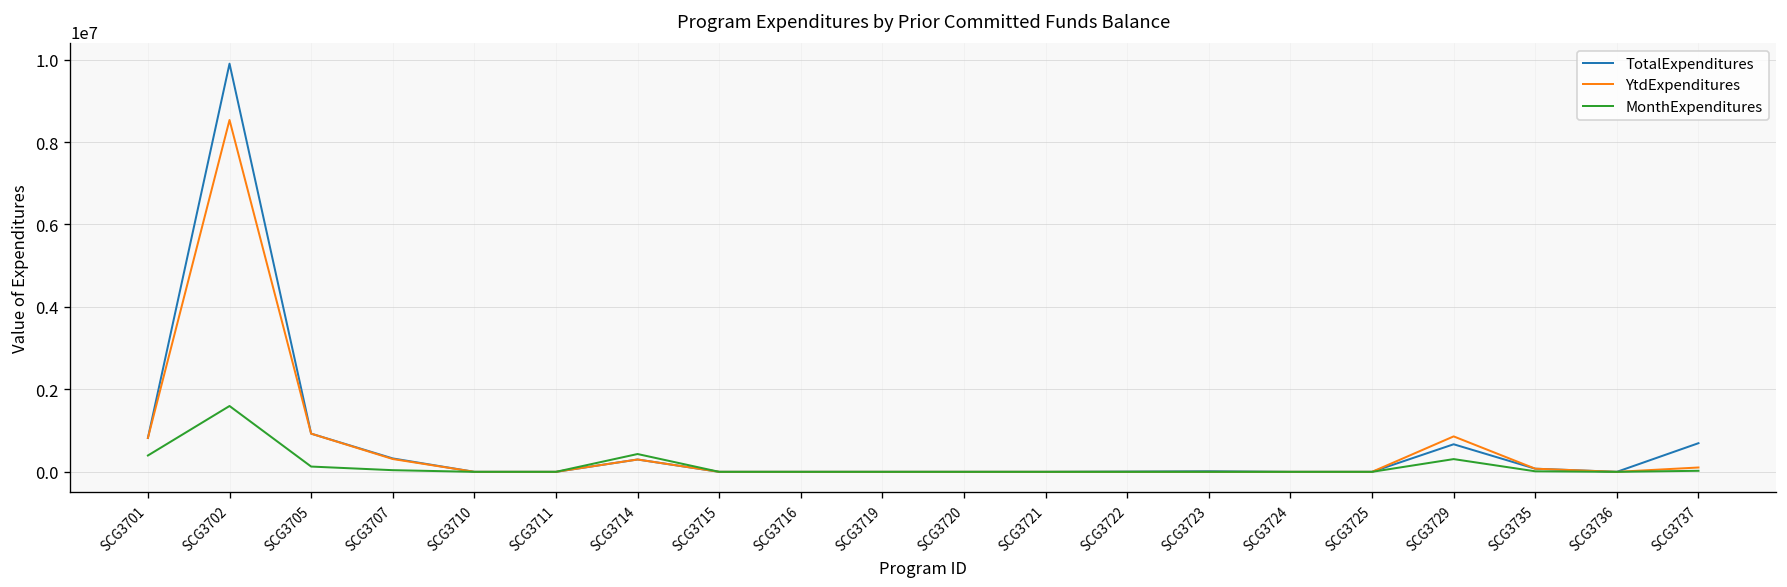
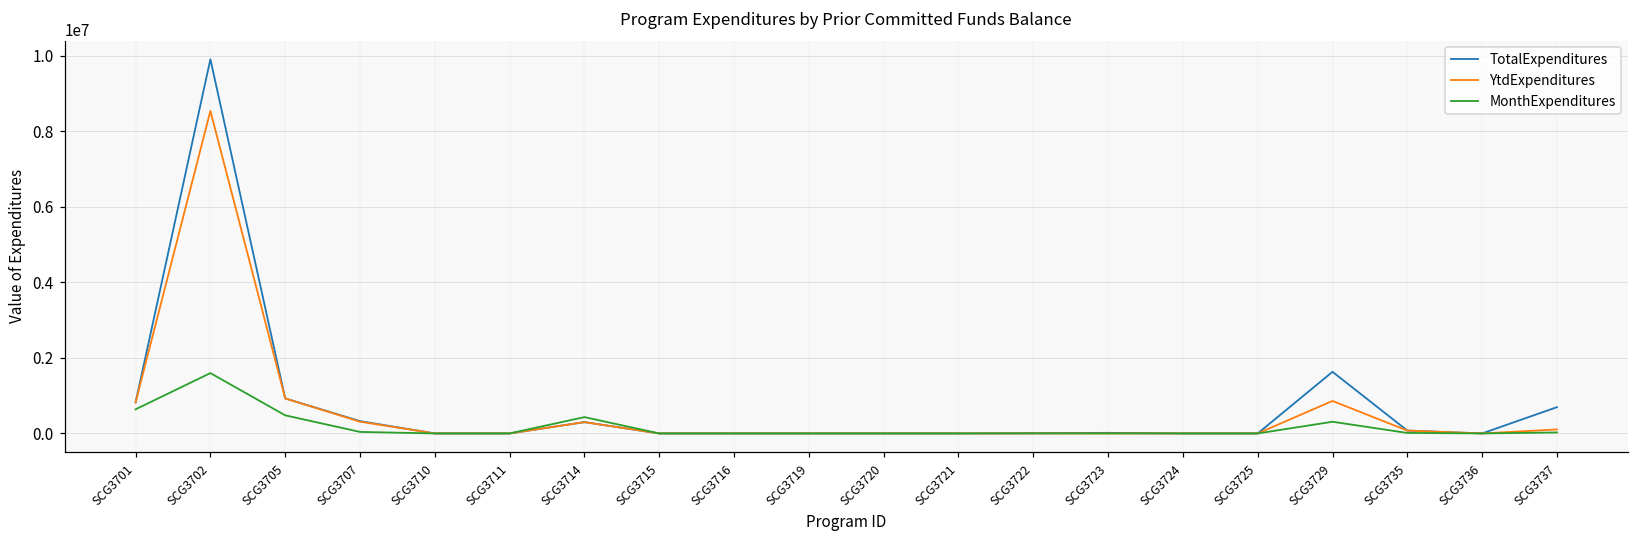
MonthExpenditures, SCG3701: 400000 -> 600000
MonthExpenditures, SCG3705: 100000 -> 500000
TotalExpenditures, SCG3729: 700000 -> 1600000
